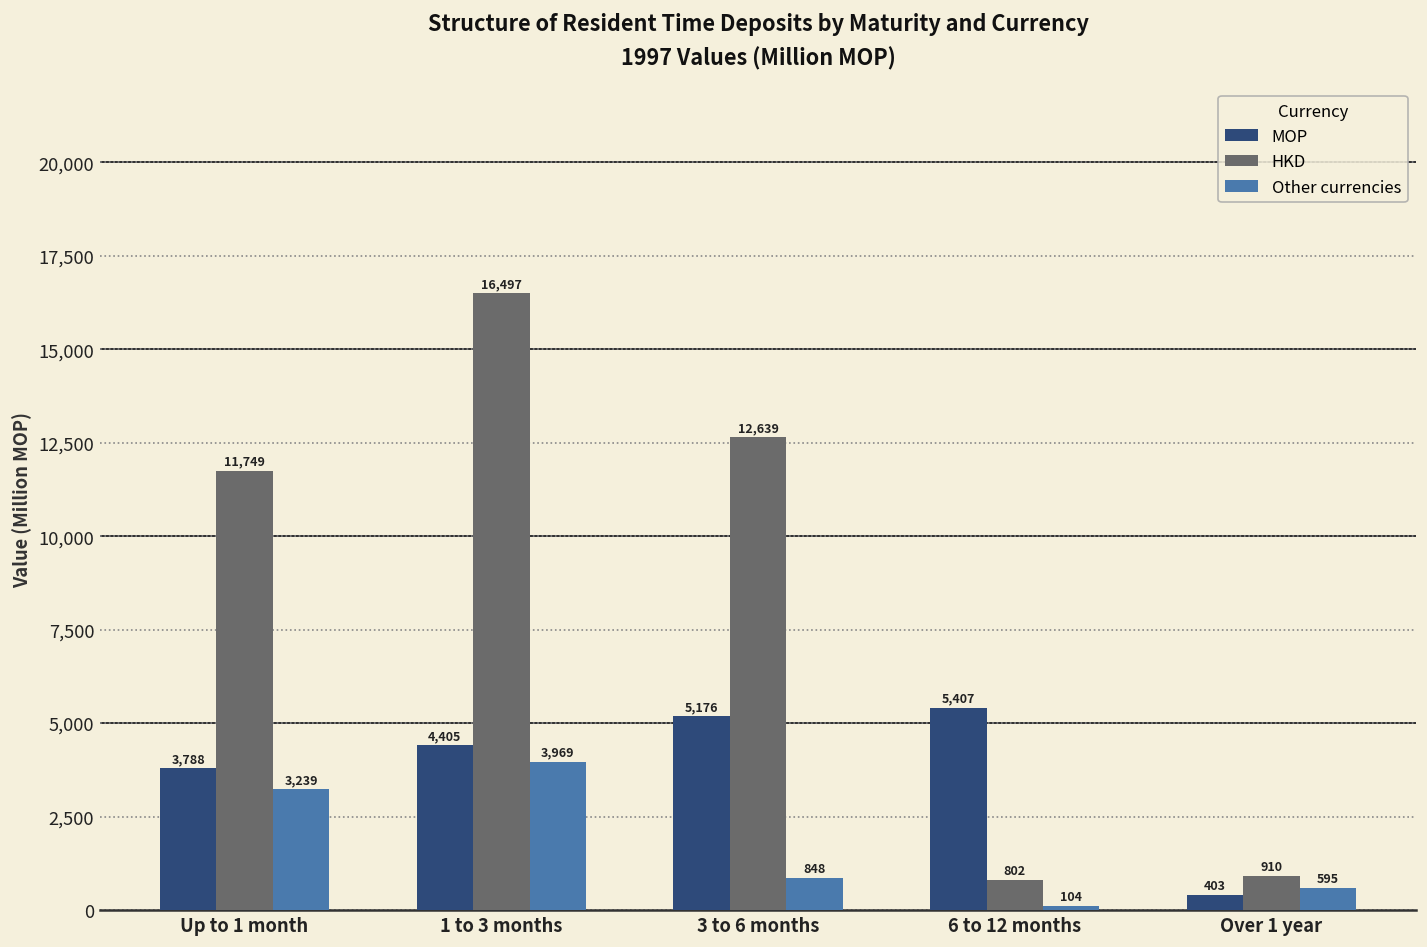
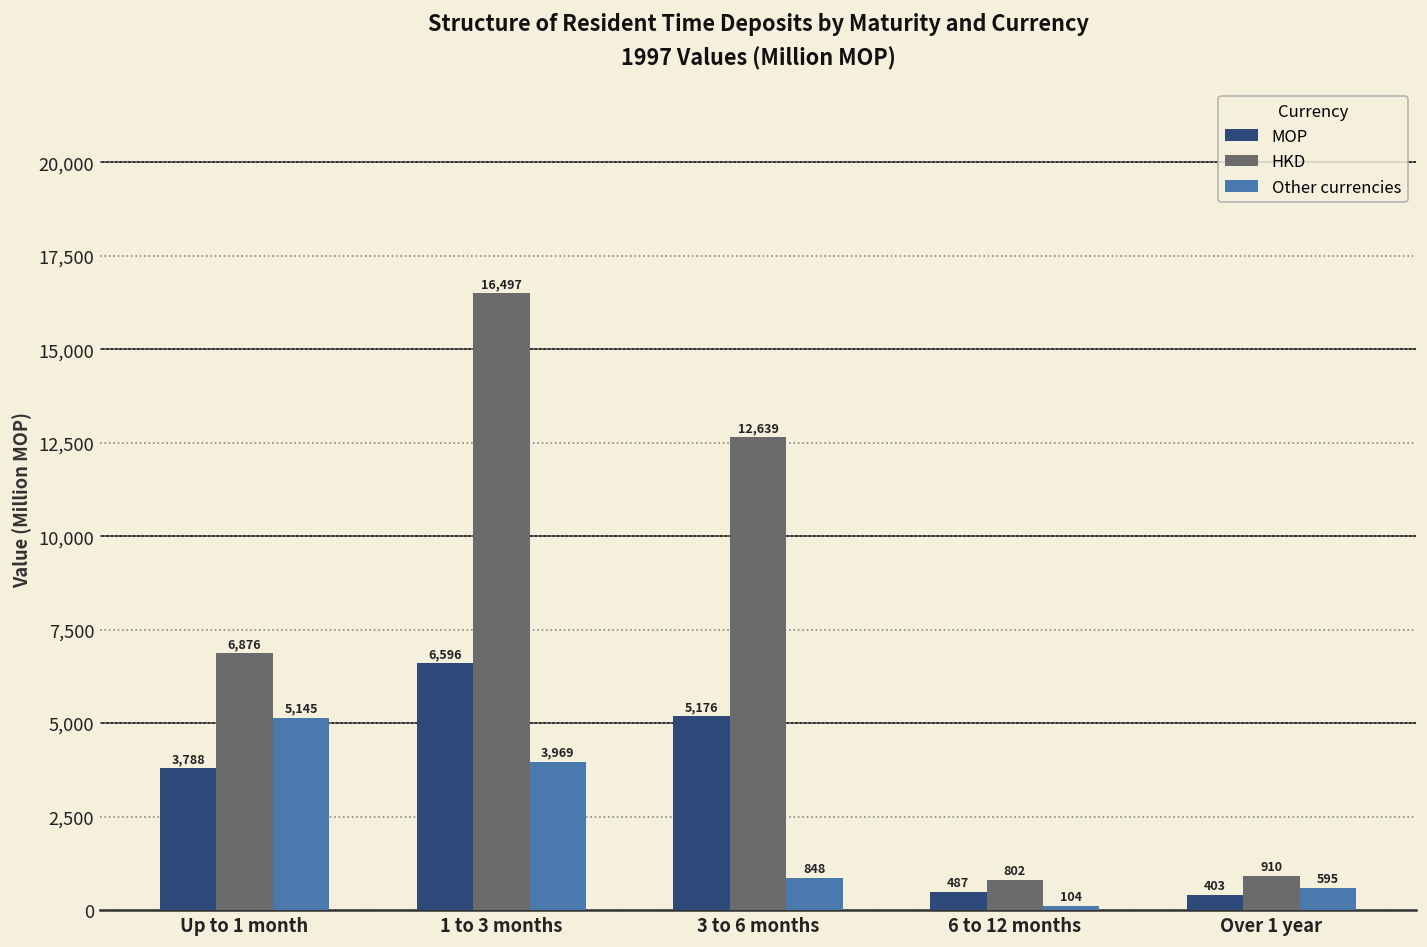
HKD, Up to 1 month: 11,749 -> 6,876
Other currencies, Up to 1 month: 3,239 -> 5,145
MOP, 1 to 3 months: 4,405 -> 6,596
MOP, 6 to 12 months: 5,407 -> 487
